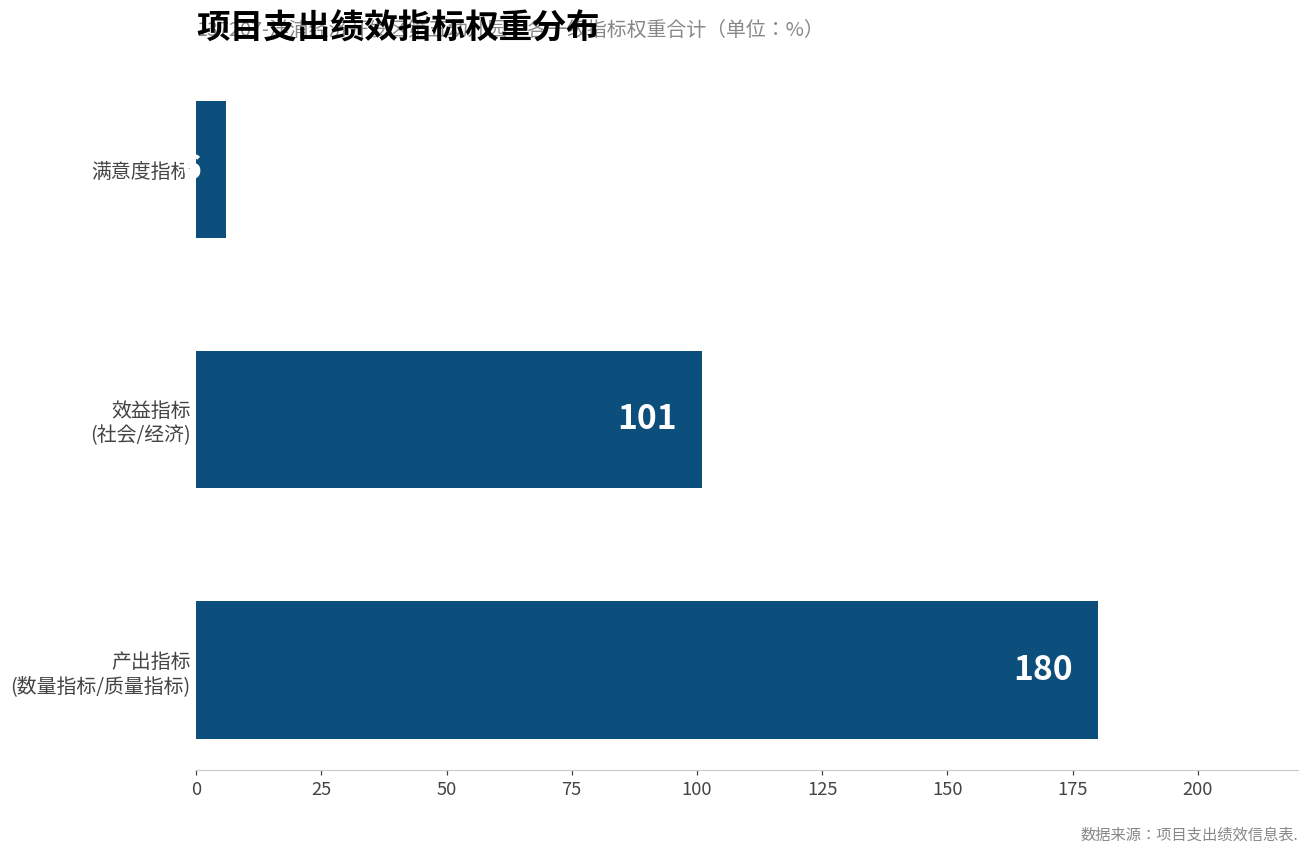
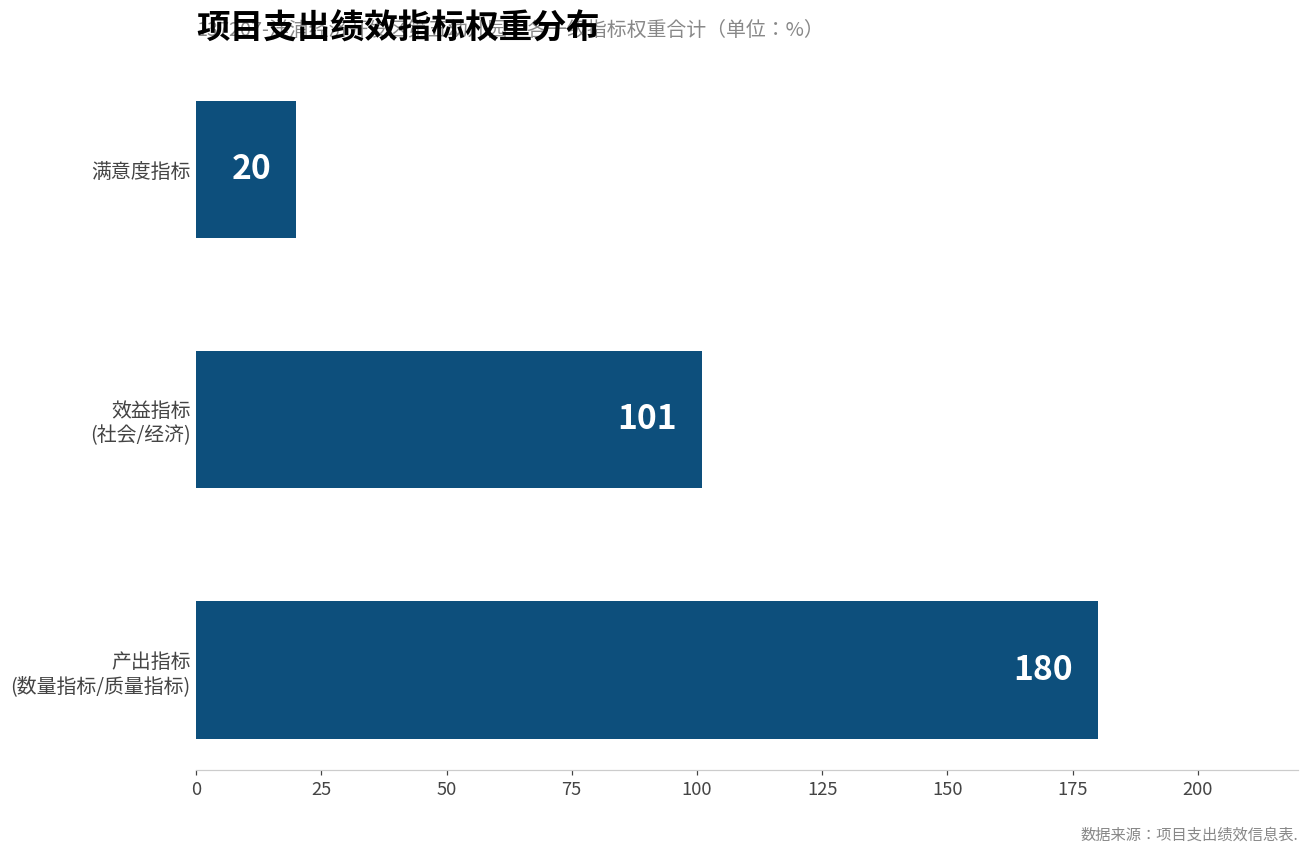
满意度指标: 6 -> 20
